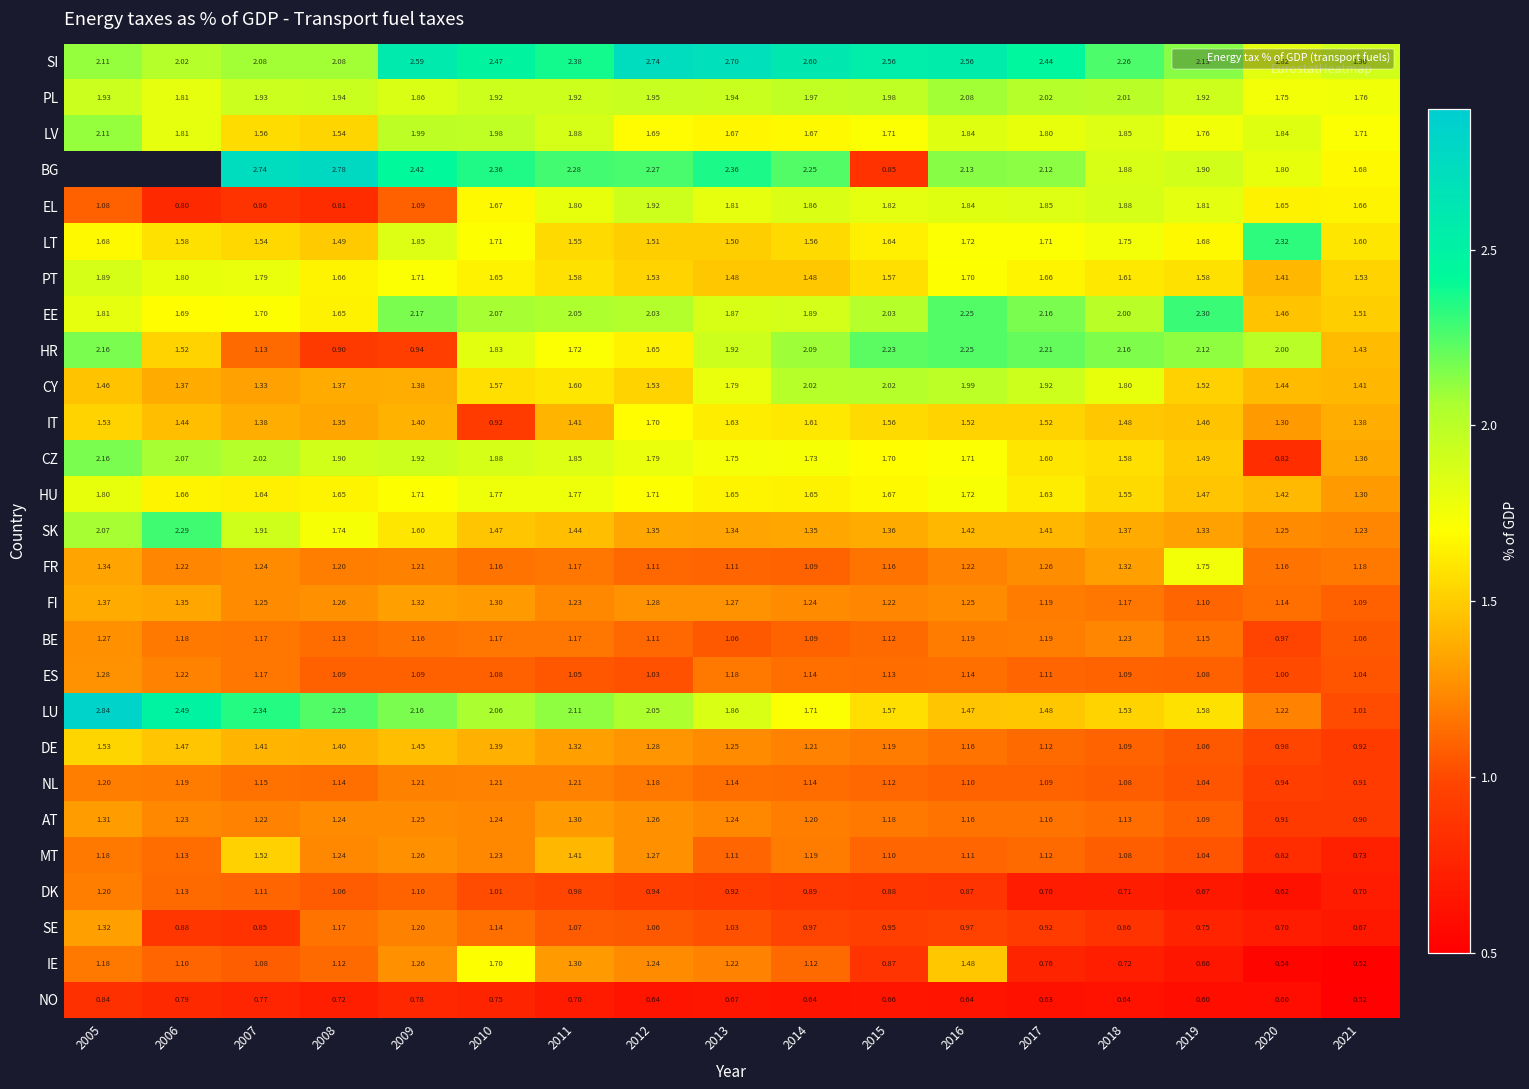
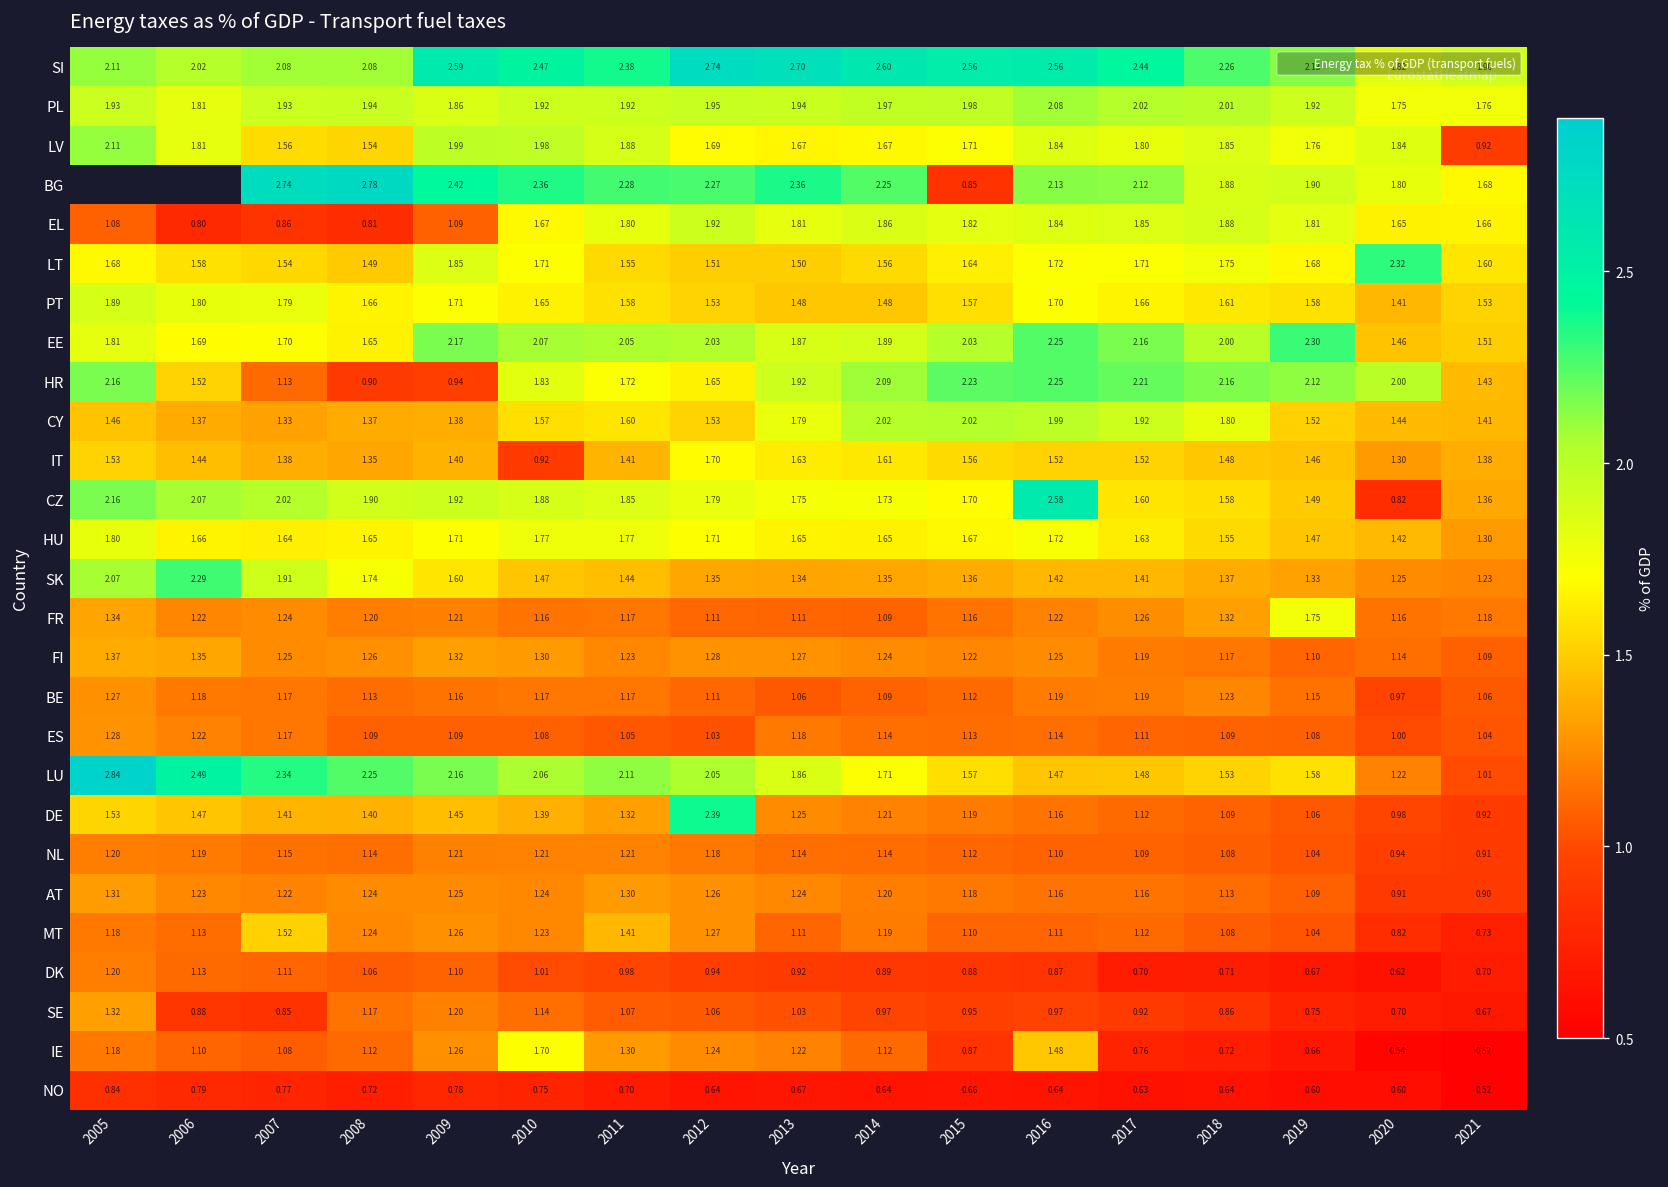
LV, 2021: 1.71 -> 0.92
CZ, 2016: 1.71 -> 2.58
DE, 2012: 1.28 -> 2.39
